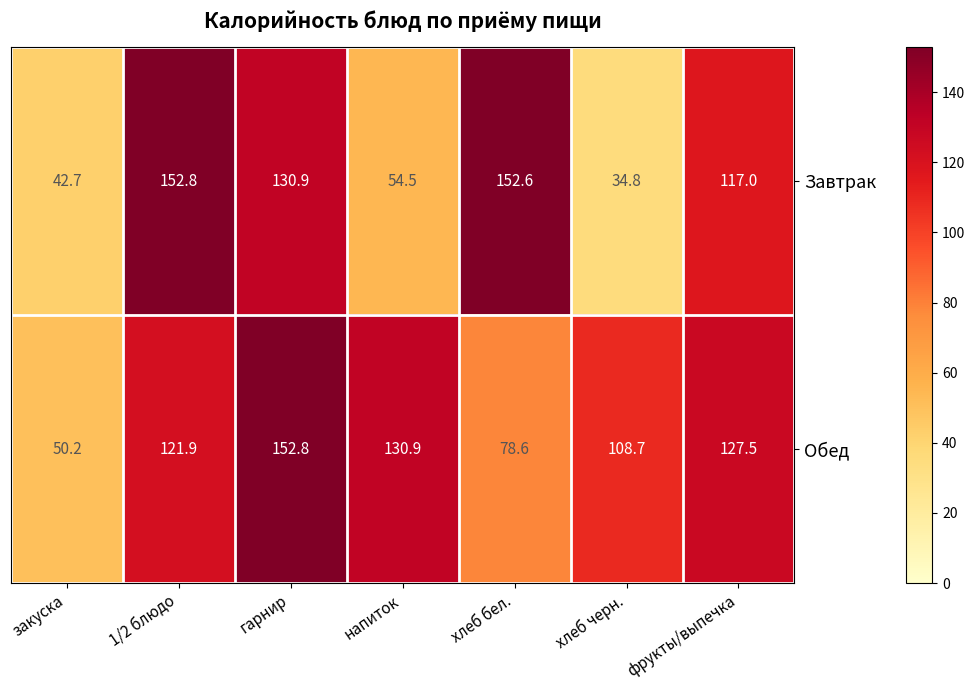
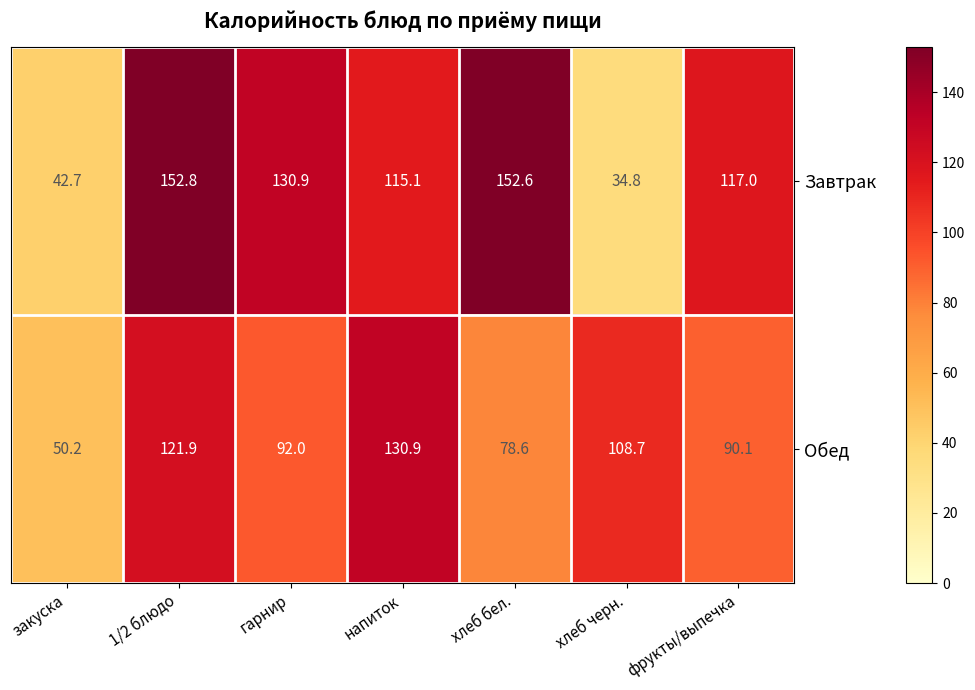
Завтрак, напиток: 54.5 -> 115.1
Обед, гарнир: 152.8 -> 92.0
Обед, фрукты/выпечка: 127.5 -> 90.1
